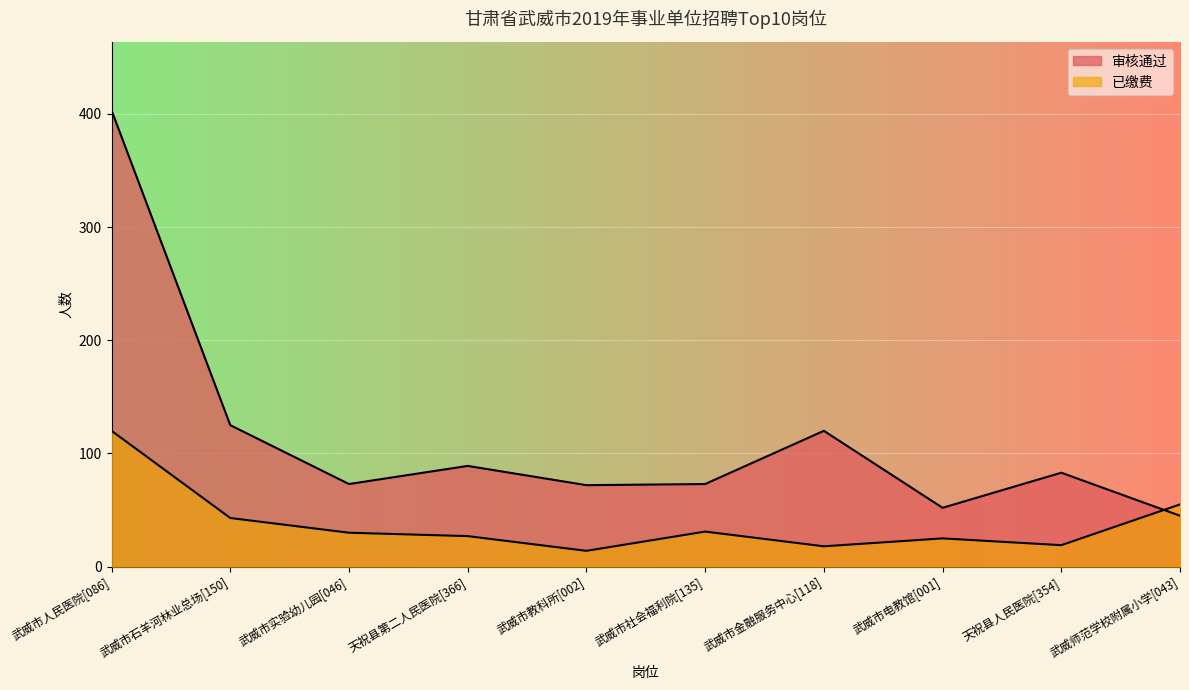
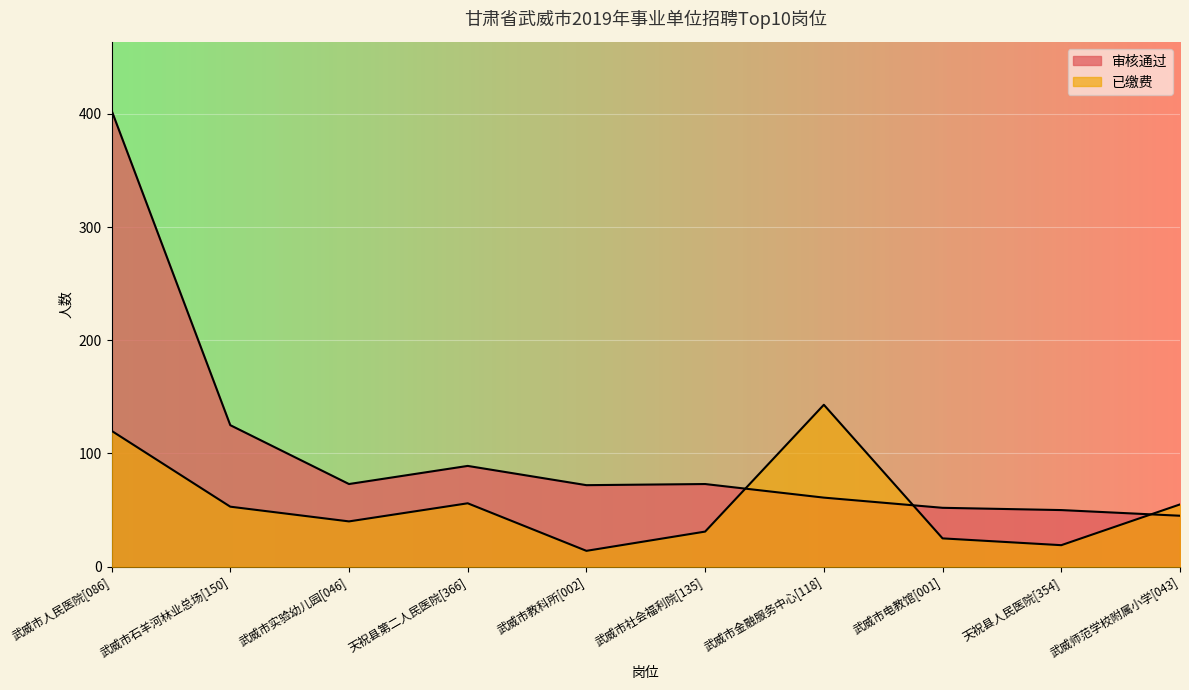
已缴费, 武威市石羊河林业总场[150]: 43 -> 53
已缴费, 武威市实验幼儿园[046]: 30 -> 40
已缴费, 天祝县第二人民医院[366]: 27 -> 56
审核通过, 武威市金融服务中心[118]: 120 -> 61
已缴费, 武威市金融服务中心[118]: 18 -> 143
审核通过, 天祝县人民医院[354]: 83 -> 50
